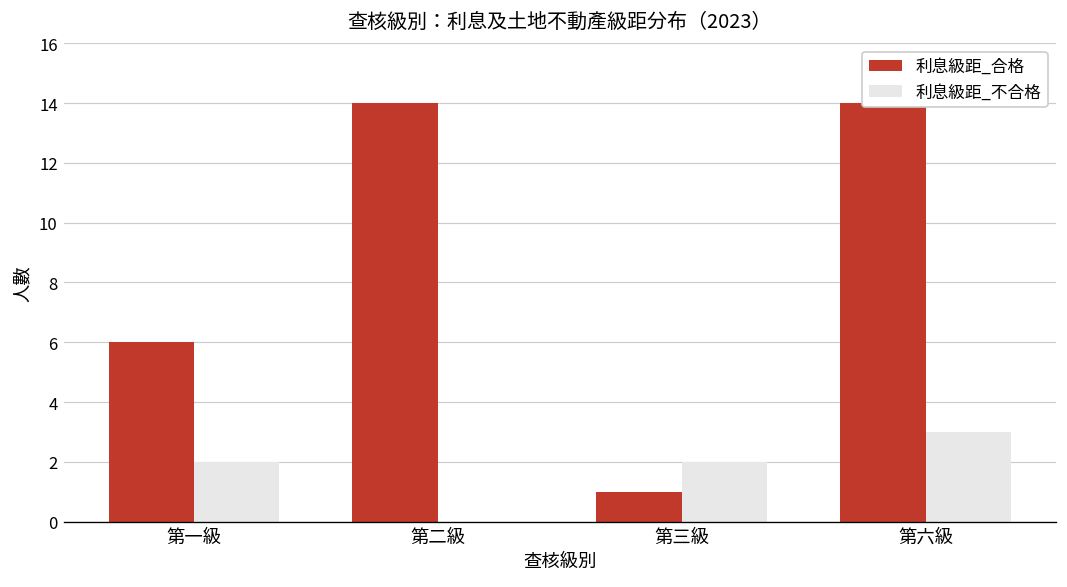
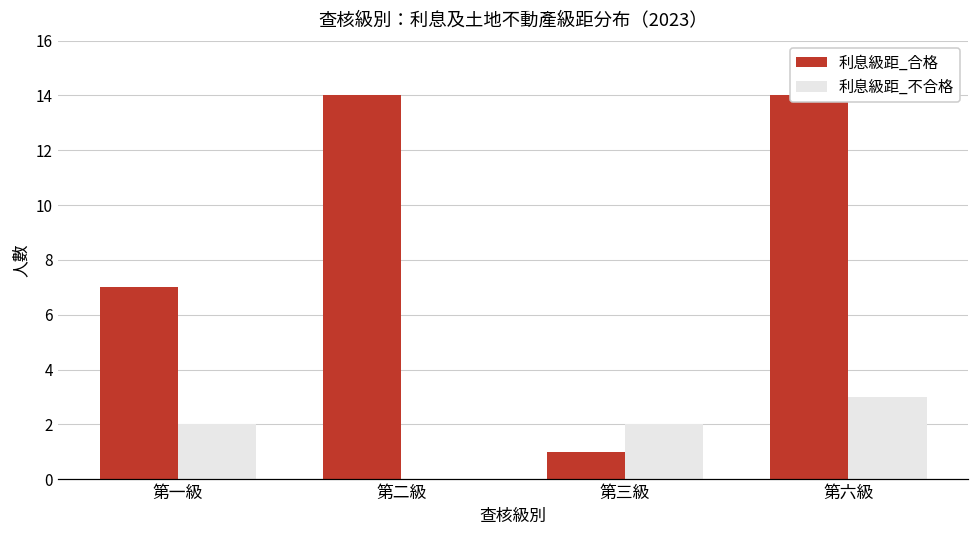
利息級距_合格, 第一級: 6 -> 7
